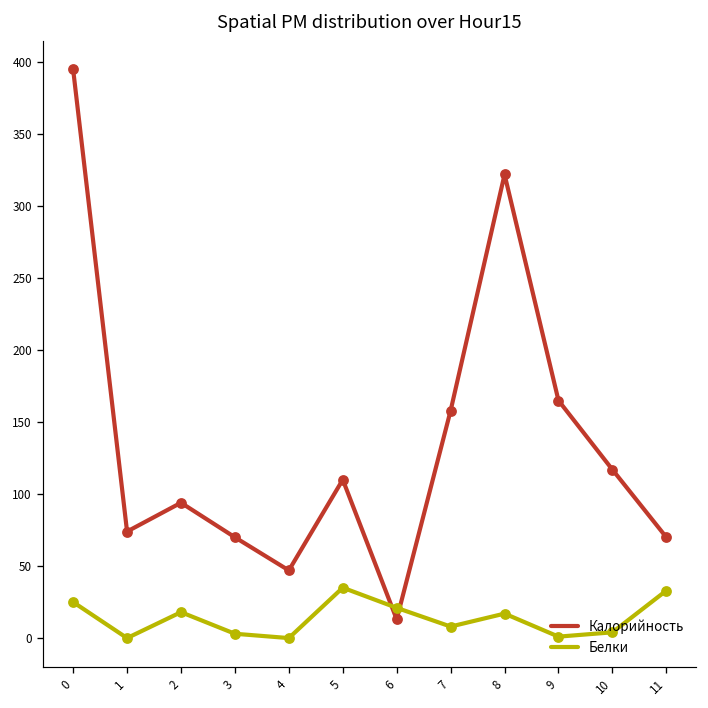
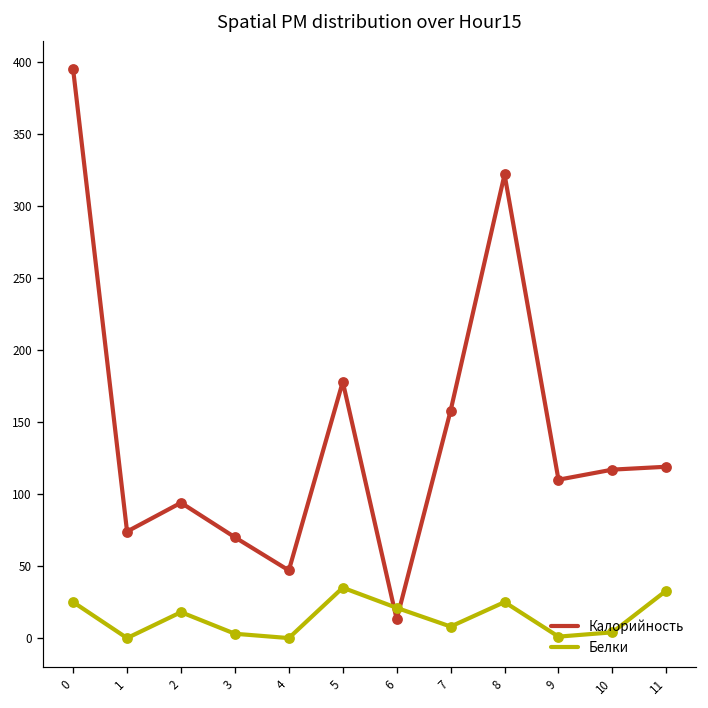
Калорийность, 5: 110 -> 178
Белки, 8: 17 -> 25
Калорийность, 9: 165 -> 110
Калорийность, 11: 70 -> 119
